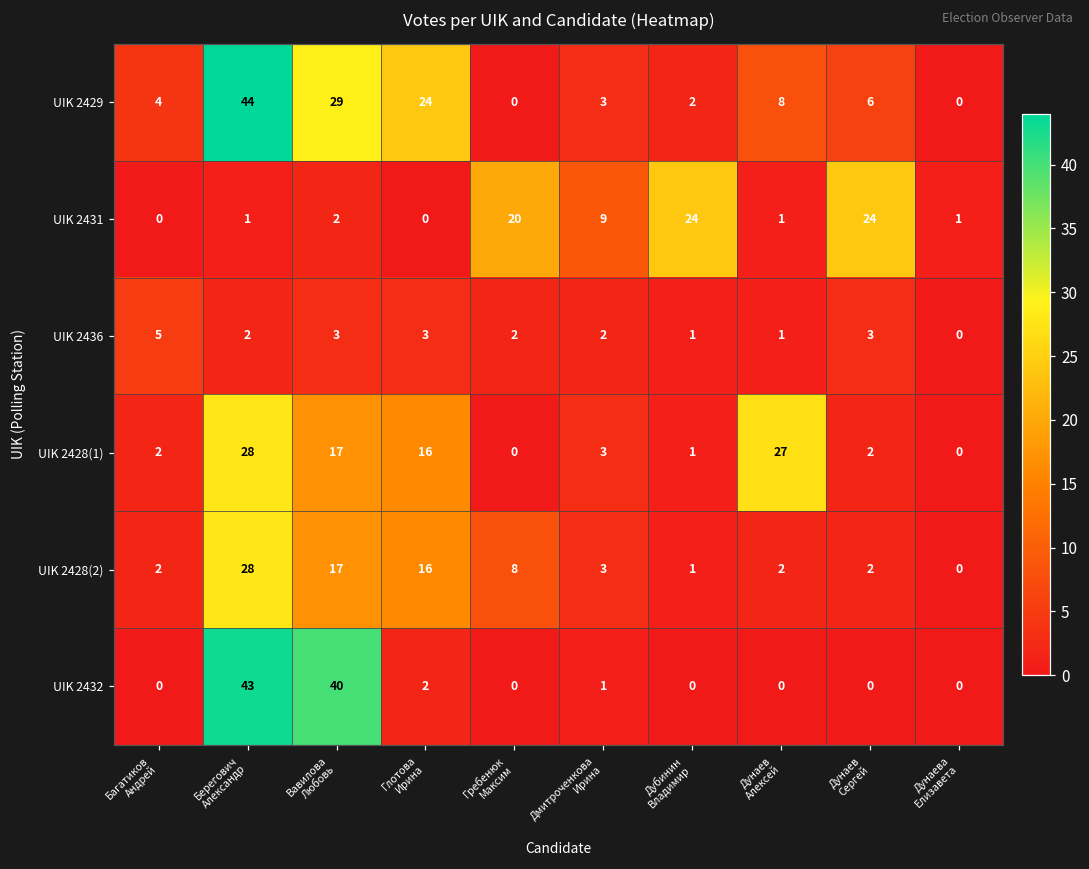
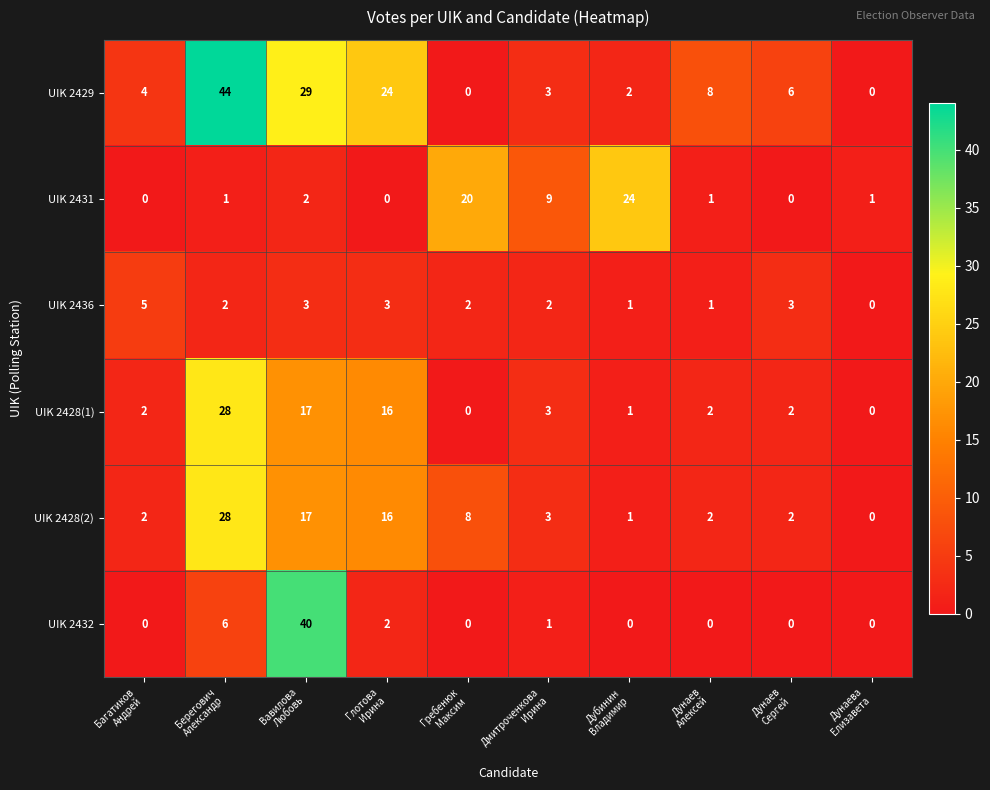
UIK 2431, Дунаев Сергей: 24 -> 0
UIK 2428(1), Дунаев Алексей: 27 -> 2
UIK 2432, Берегович Александр: 43 -> 6
